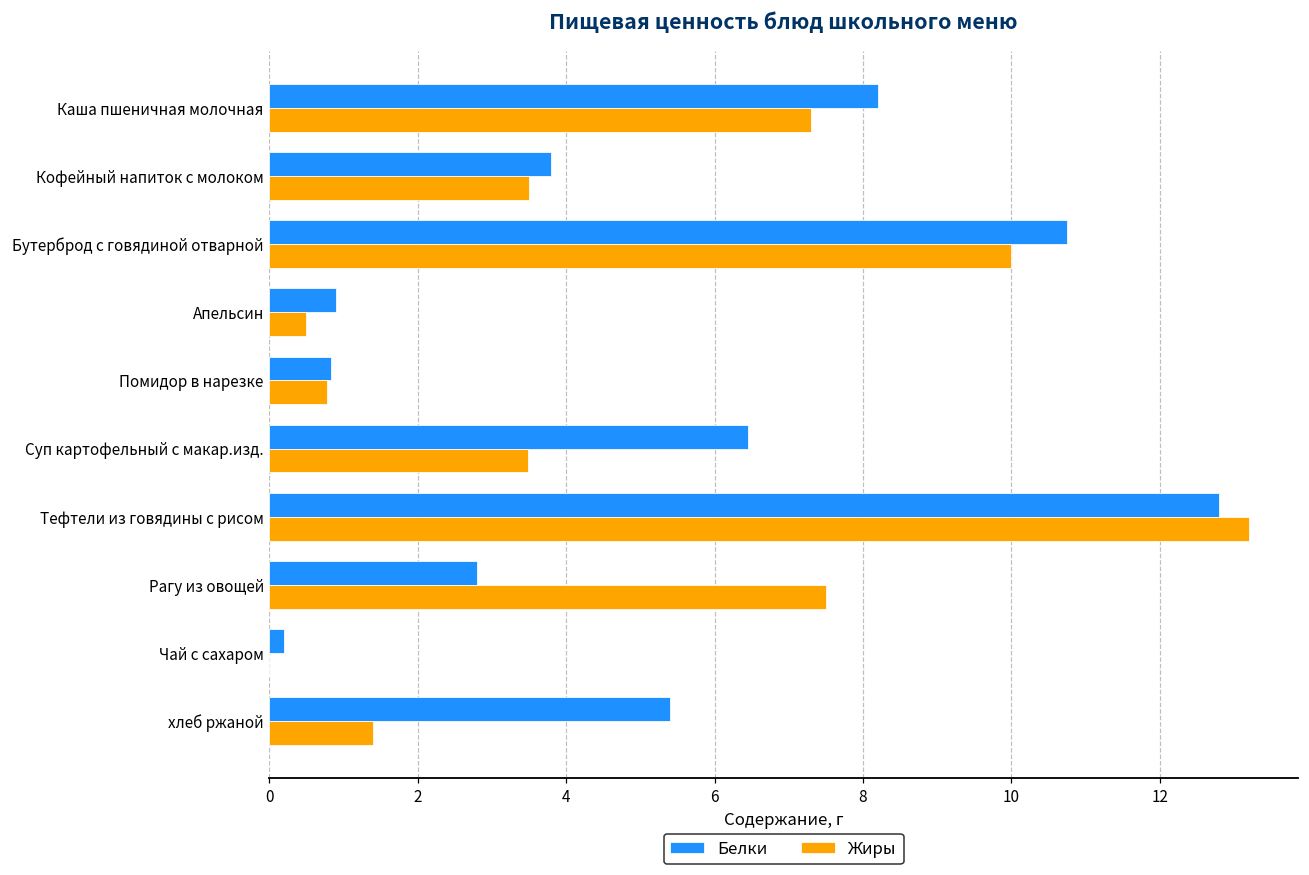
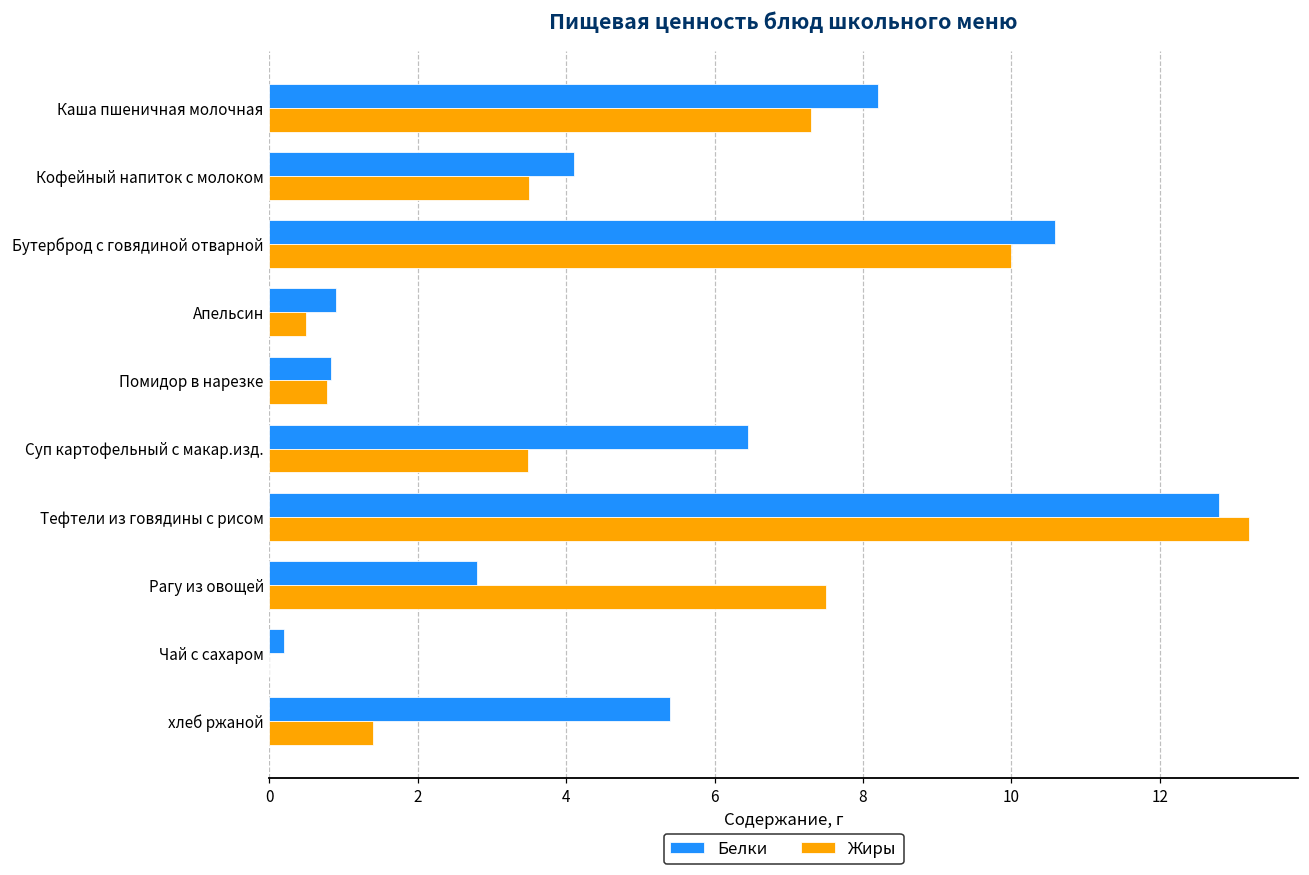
Белки, Кофейный напиток с молоком: 3.8 -> 4.1
Белки, Бутерброд с говядиной отварной: 10.8 -> 10.6
